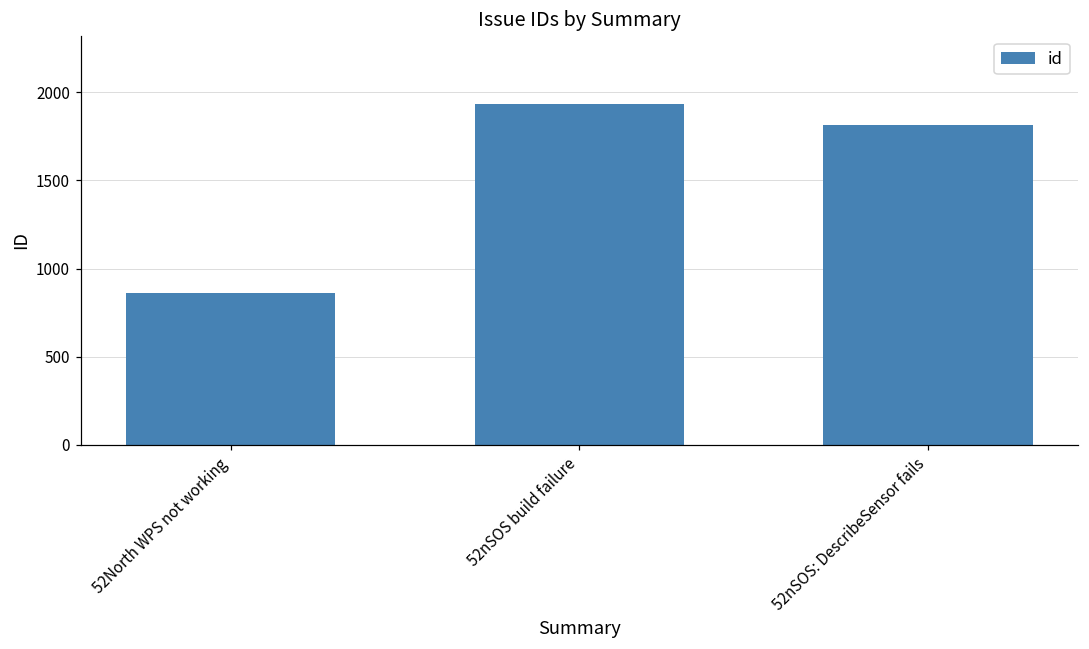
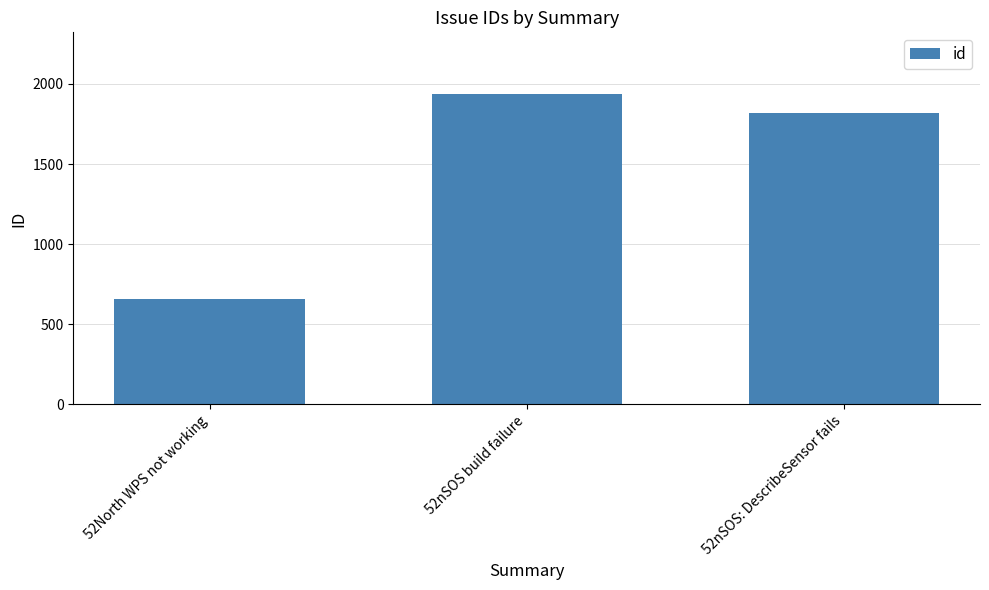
52North WPS not working: 860 -> 660
